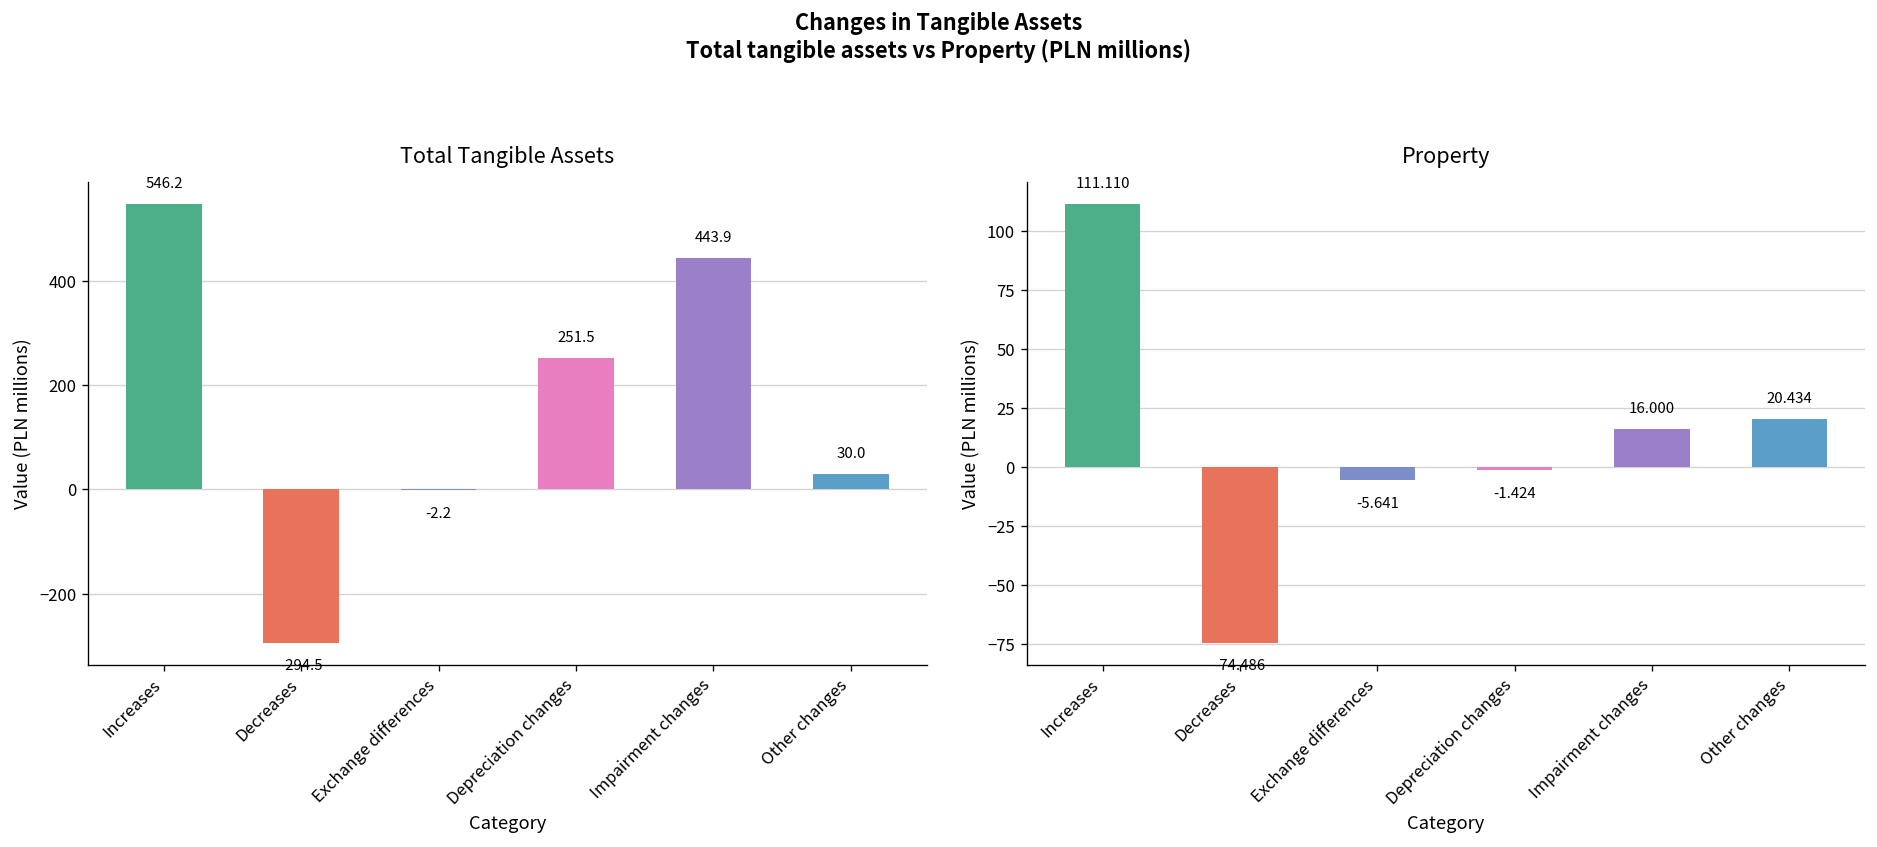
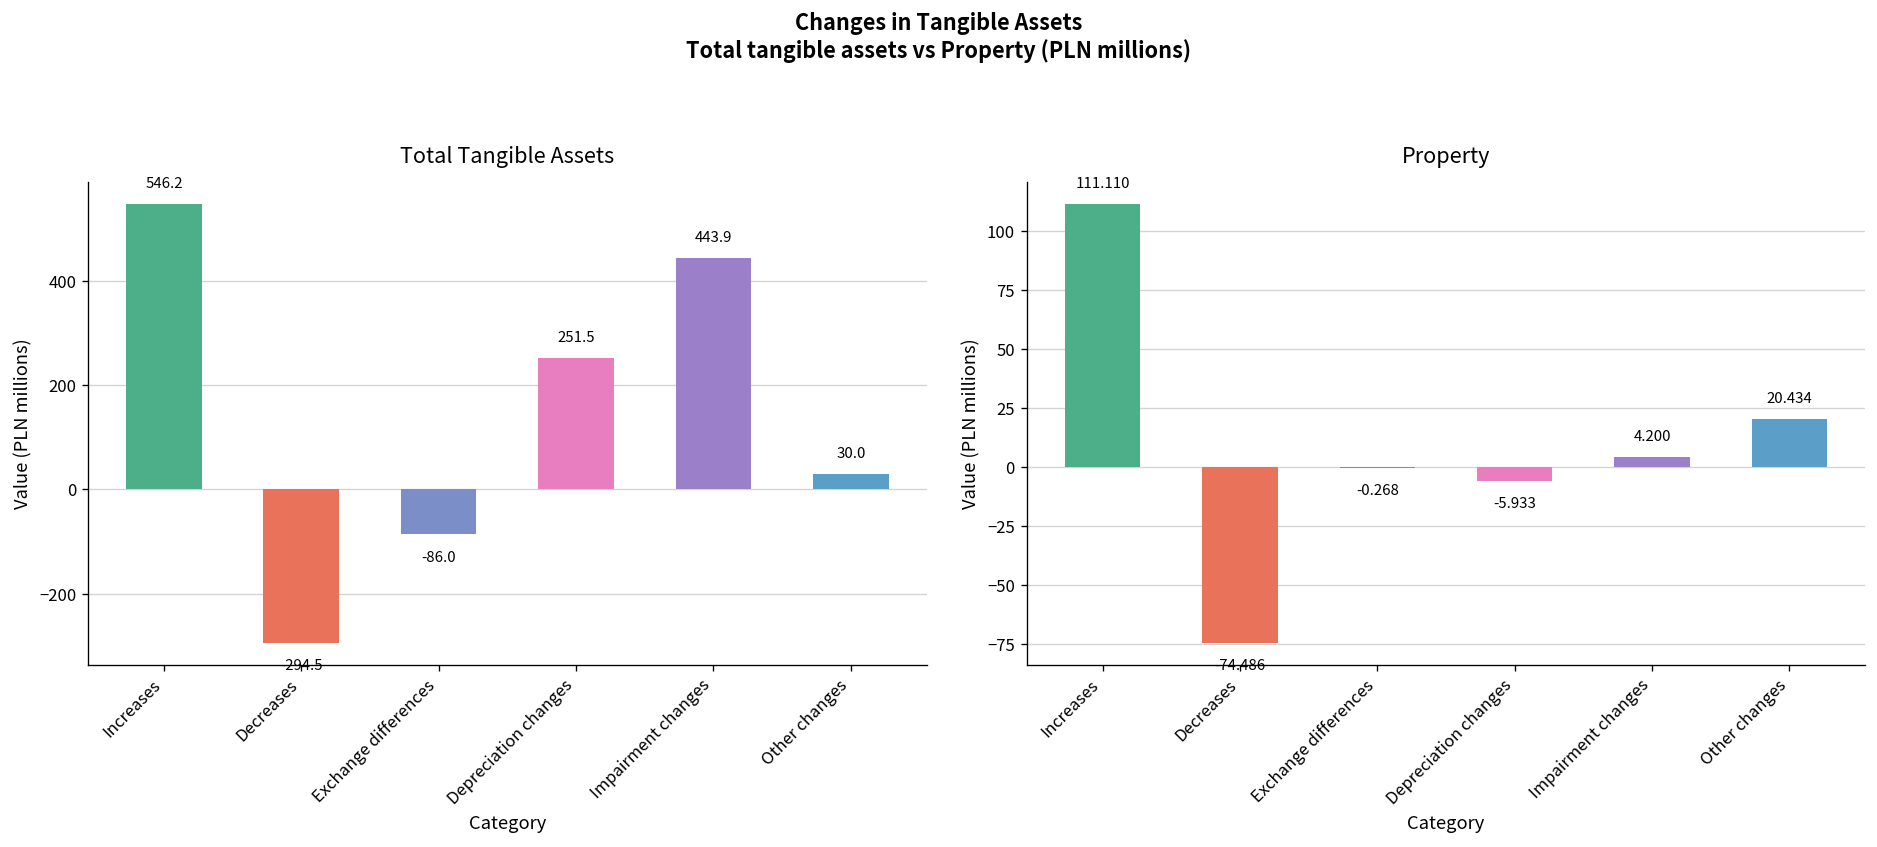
Total Tangible Assets, Exchange differences: -2.2 -> -86.0
Property, Exchange differences: -5.641 -> -0.268
Property, Depreciation changes: -1.424 -> -5.933
Property, Impairment changes: 16.000 -> 4.200
